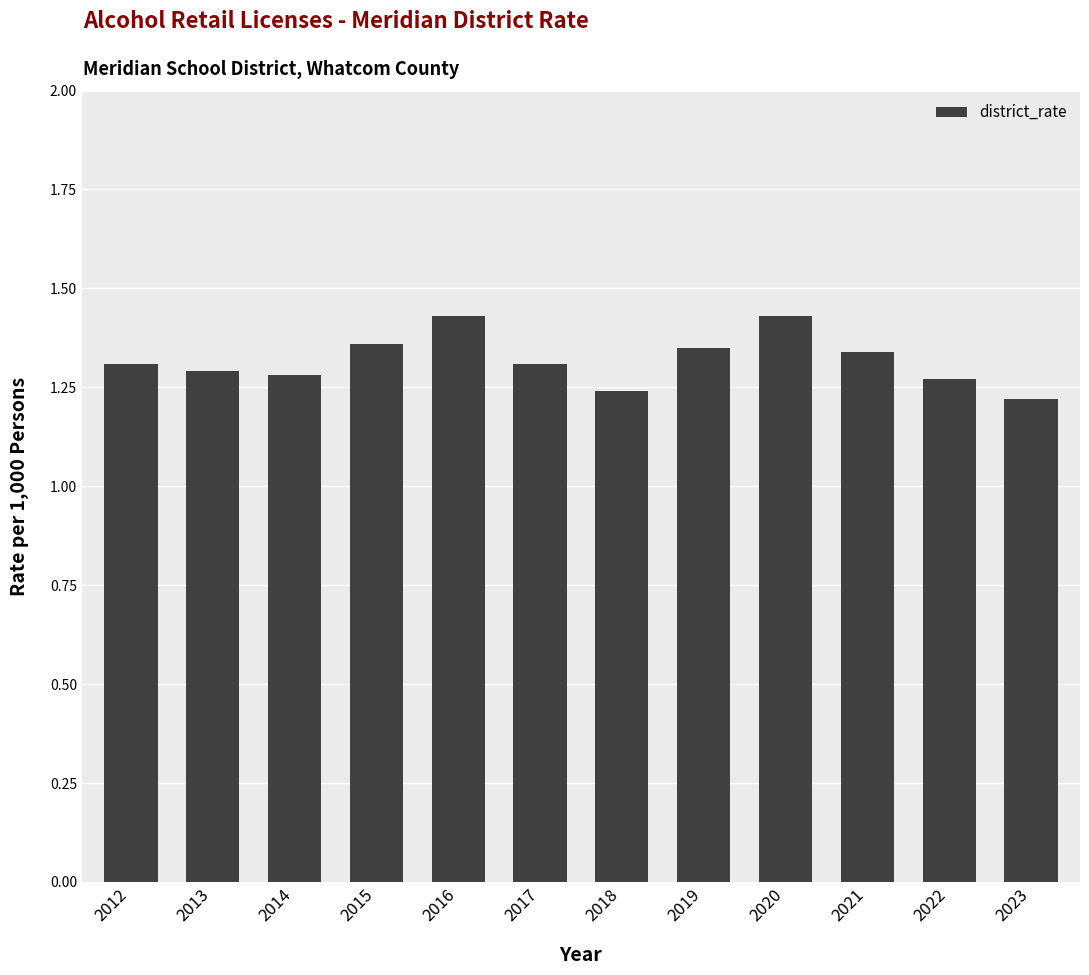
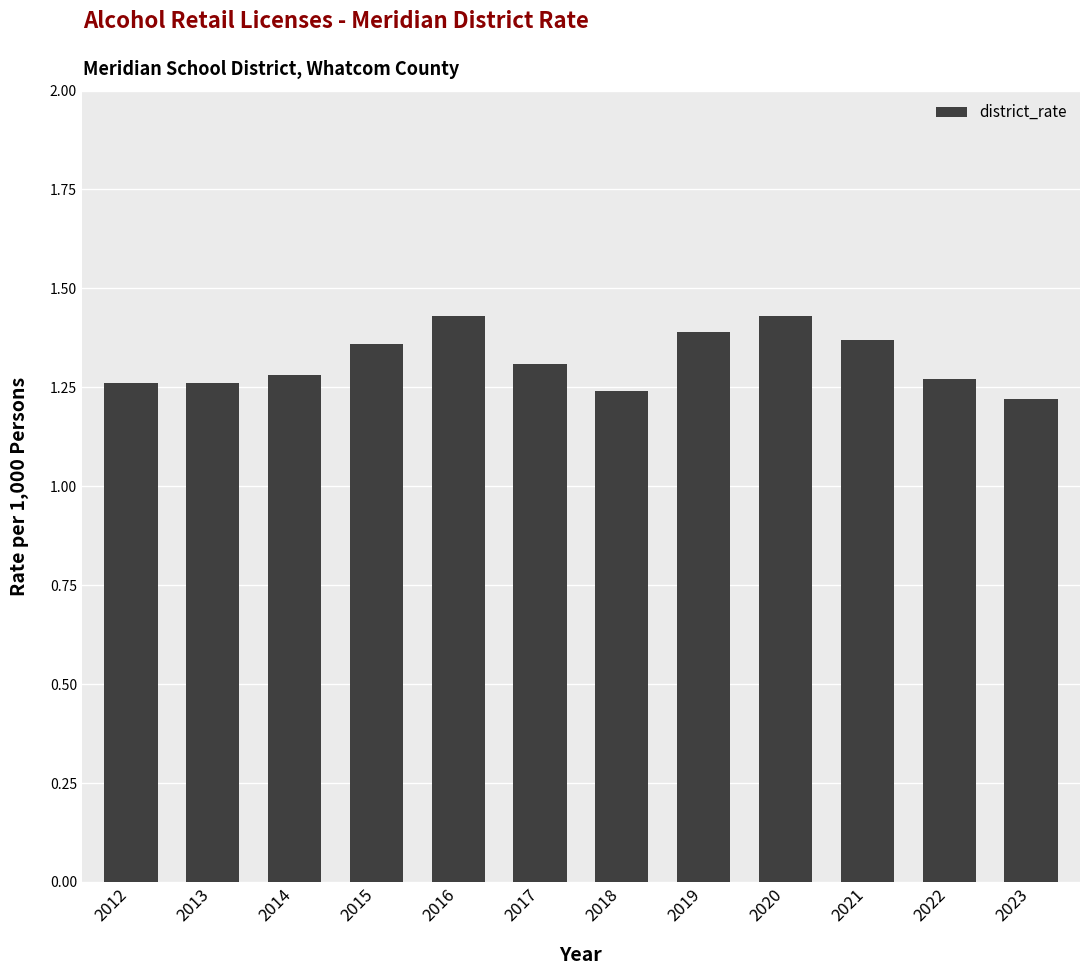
2012: 1.31 -> 1.26
2013: 1.29 -> 1.26
2019: 1.35 -> 1.39
2021: 1.34 -> 1.37
